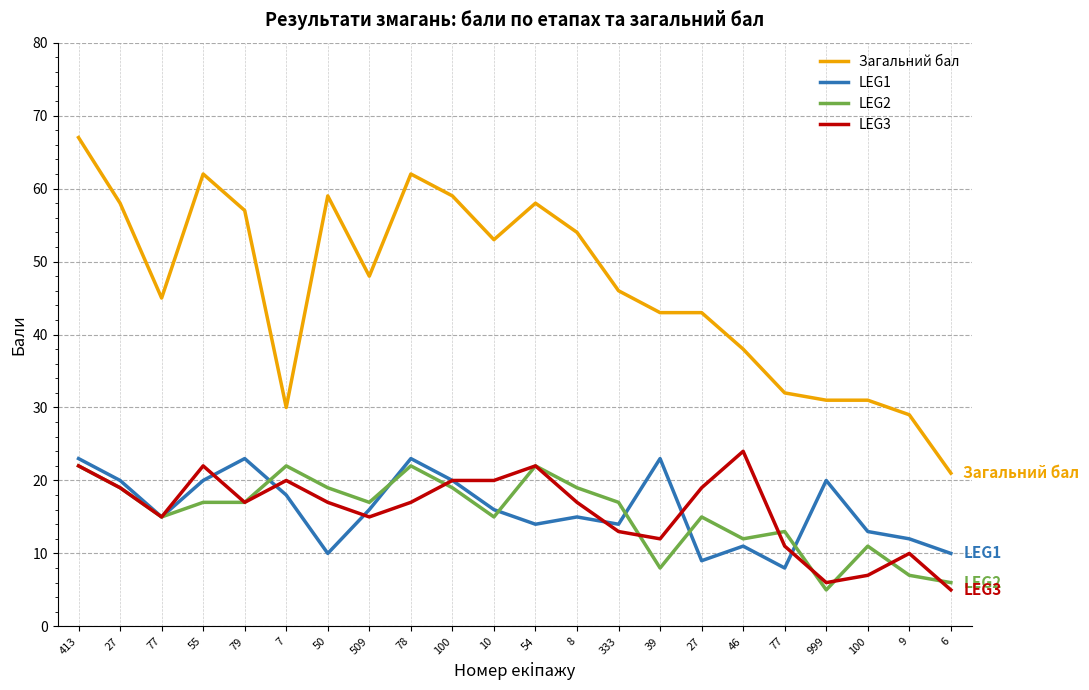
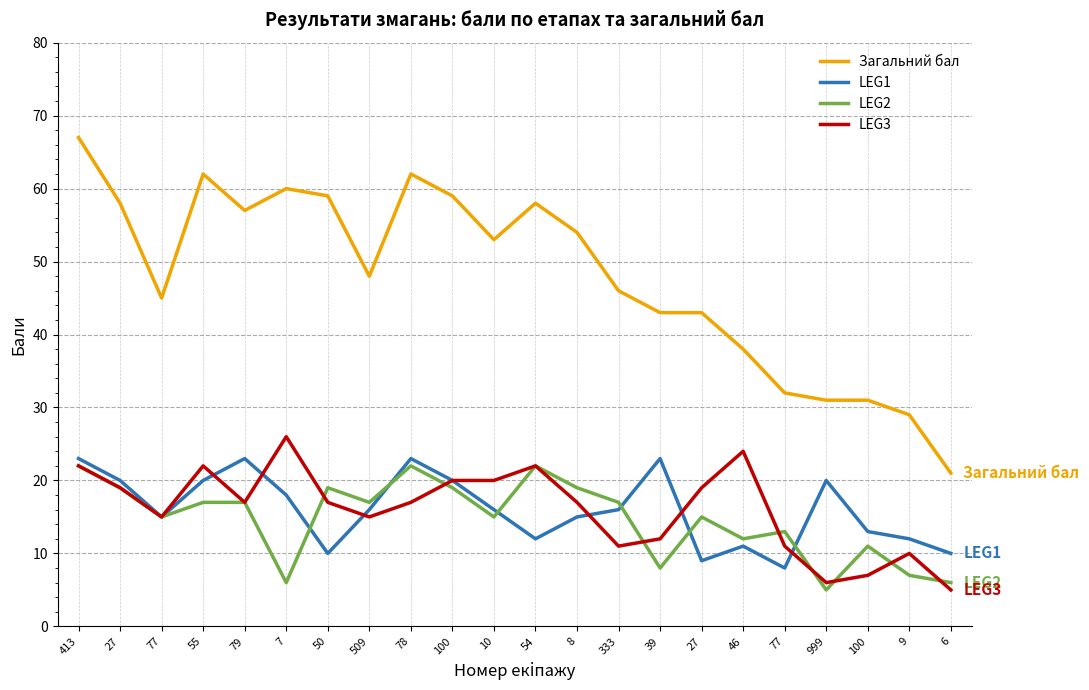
Загальний бал, 7: 30 -> 60
LEG2, 7: 22 -> 6
LEG3, 7: 20 -> 26
LEG1, 54: 14 -> 12
LEG1, 333: 14 -> 16
LEG3, 333: 13 -> 11
